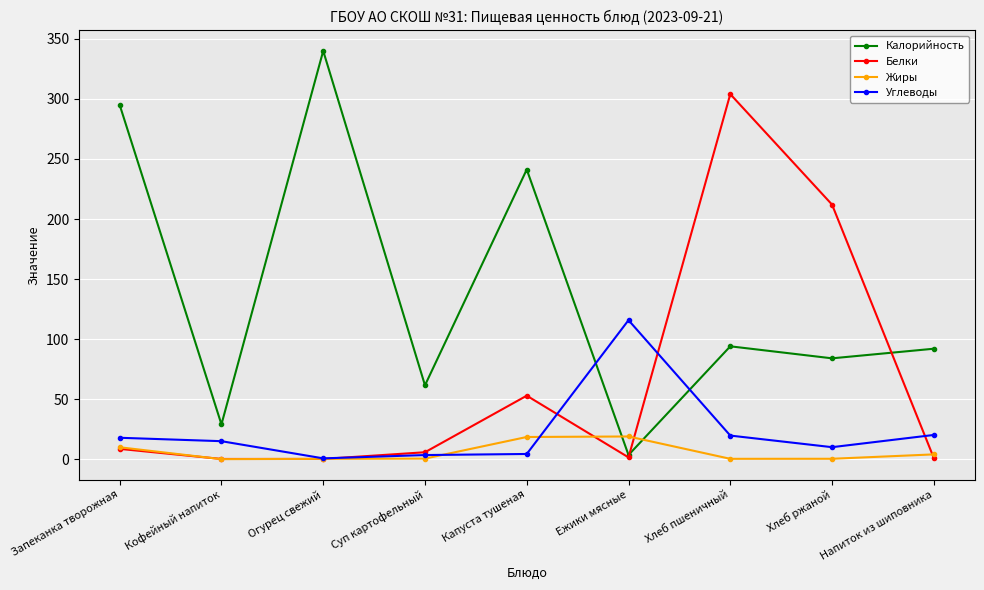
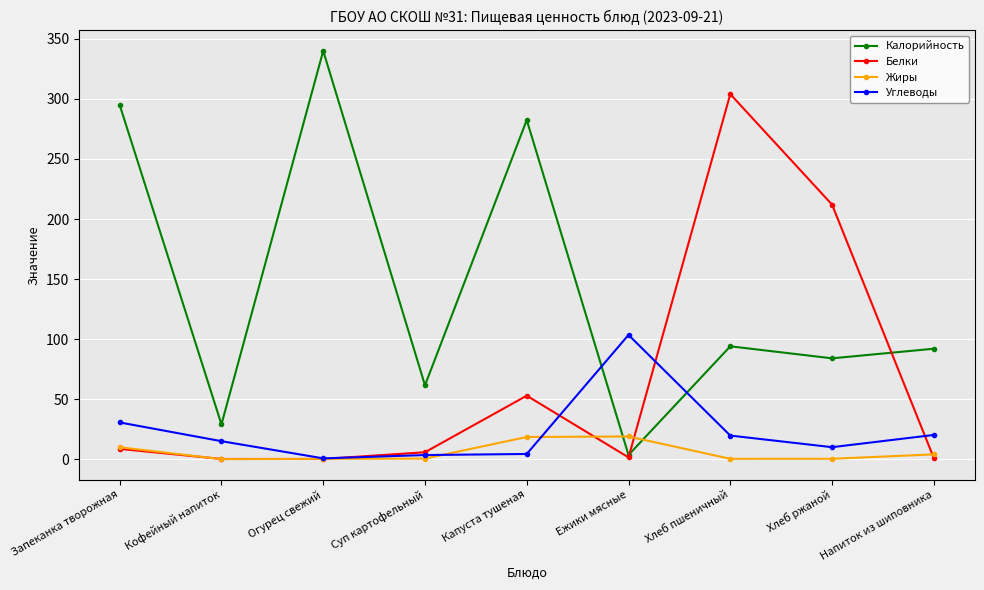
Углеводы, Запеканка творожная: 18 -> 31
Калорийность, Капуста тушеная: 241 -> 282
Углеводы, Ежики мясные: 116 -> 103
